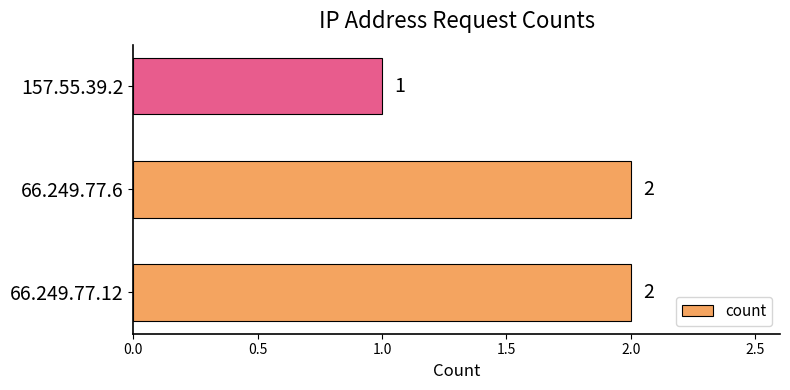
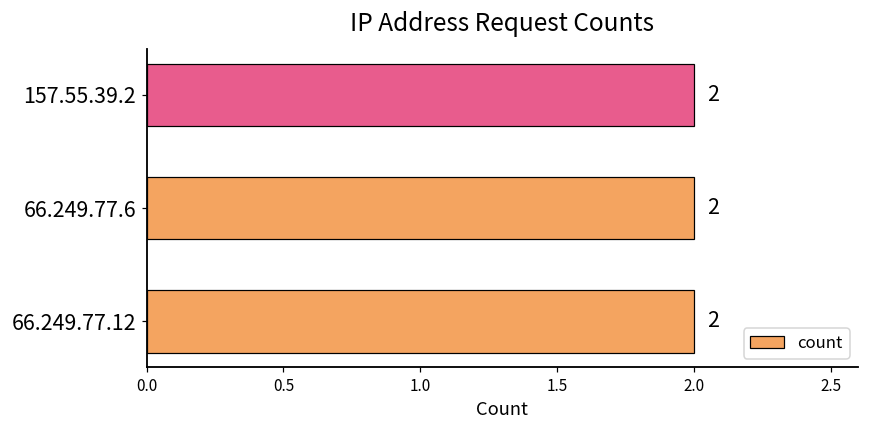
157.55.39.2: 1 -> 2
